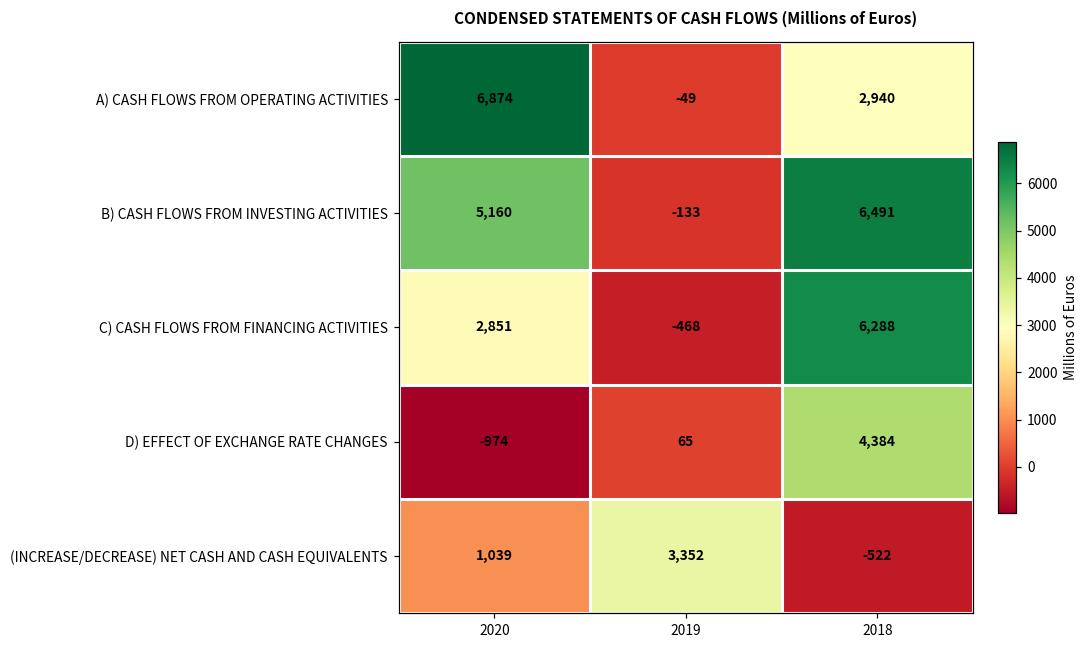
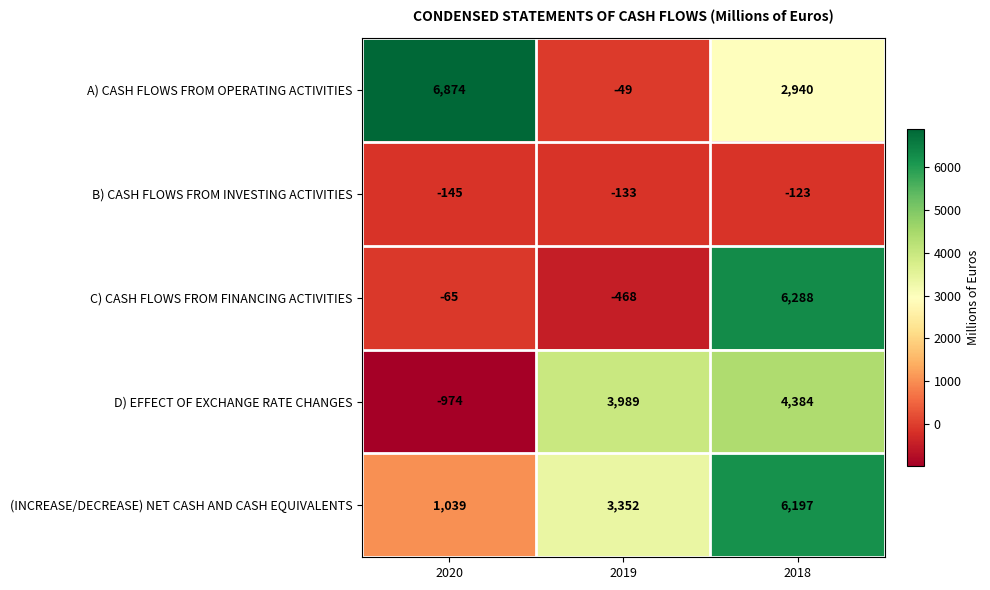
B) CASH FLOWS FROM INVESTING ACTIVITIES, 2020: 5,160 -> -145
B) CASH FLOWS FROM INVESTING ACTIVITIES, 2018: 6,491 -> -123
C) CASH FLOWS FROM FINANCING ACTIVITIES, 2020: 2,851 -> -65
D) EFFECT OF EXCHANGE RATE CHANGES, 2019: 65 -> 3,989
(INCREASE/DECREASE) NET CASH AND CASH EQUIVALENTS, 2018: -522 -> 6,197
